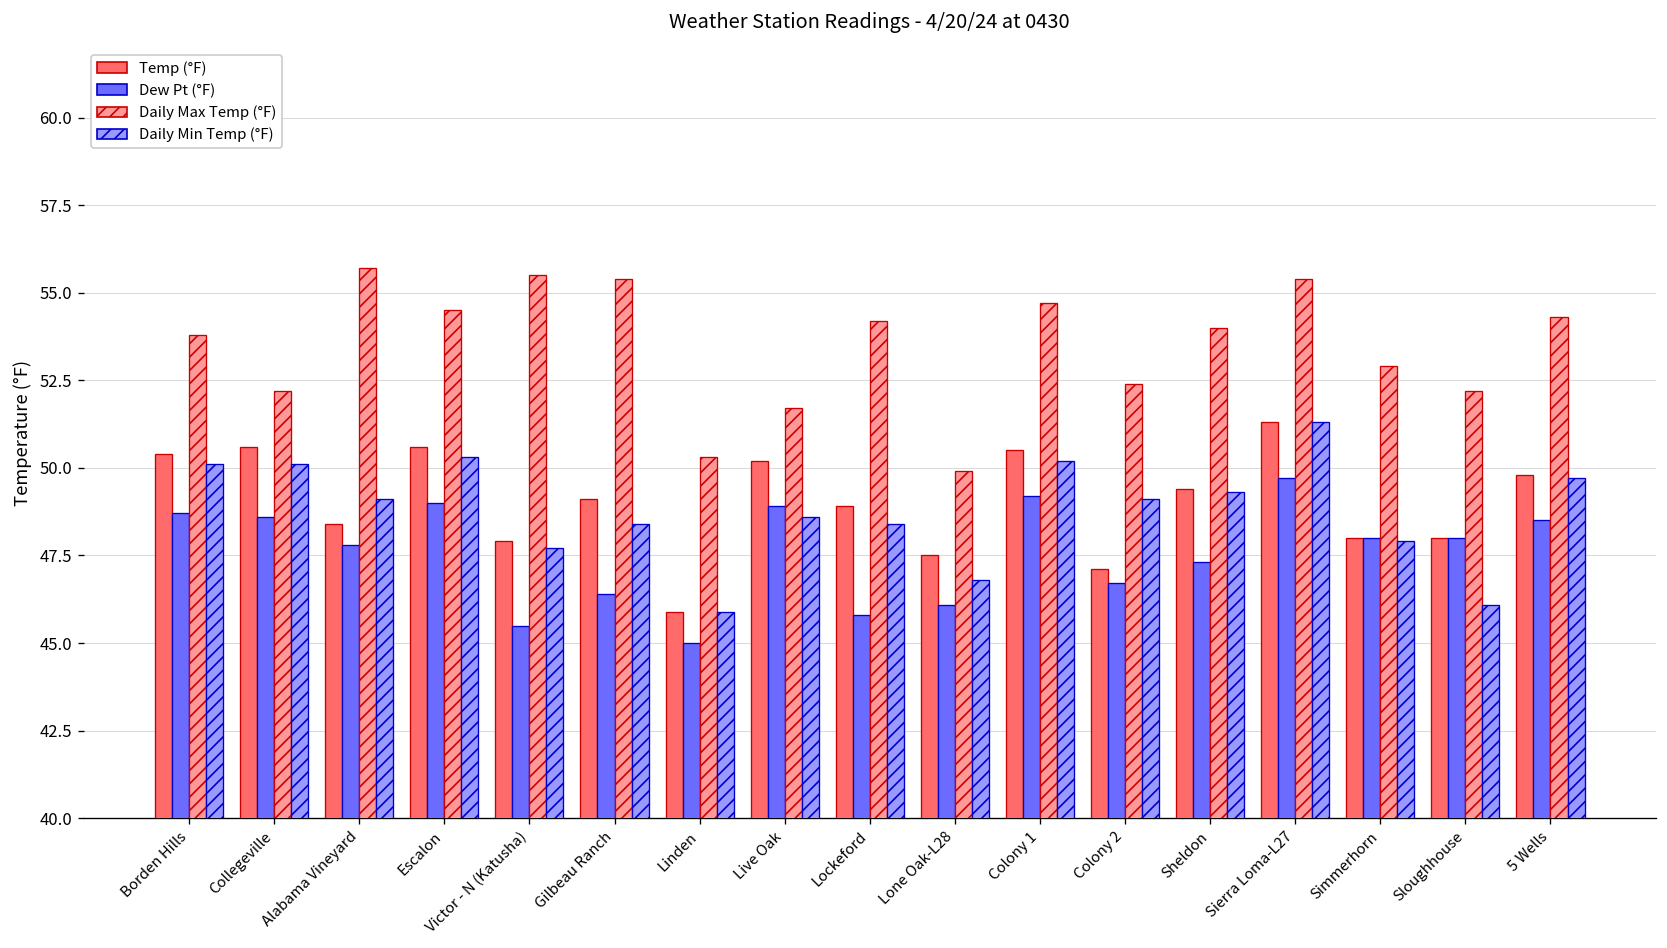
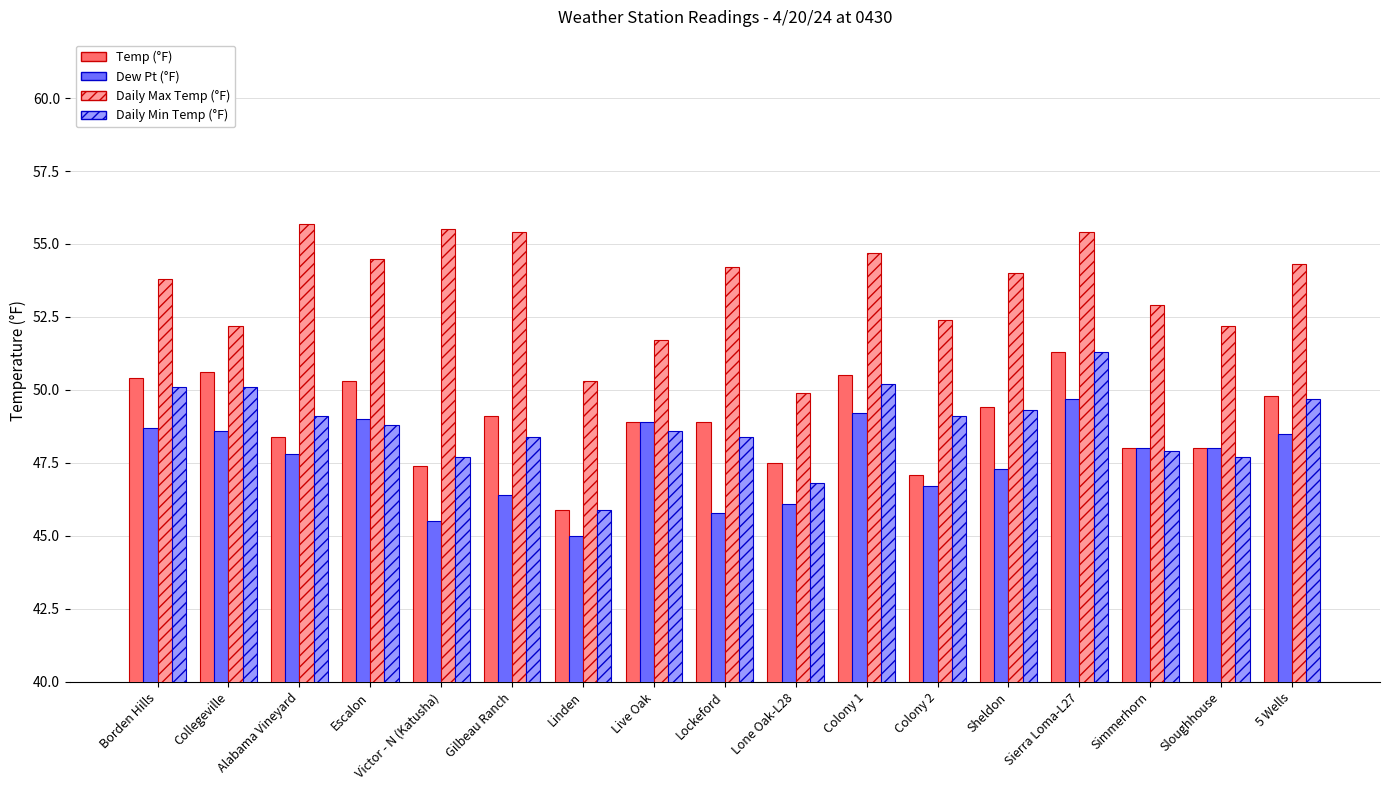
Temp (°F), Escalon: 50.6 -> 50.3
Daily Min Temp (°F), Escalon: 50.3 -> 48.8
Temp (°F), Victor - N (Katusha): 47.9 -> 47.4
Temp (°F), Live Oak: 50.2 -> 48.9
Daily Min Temp (°F), Sloughhouse: 46.1 -> 47.7
